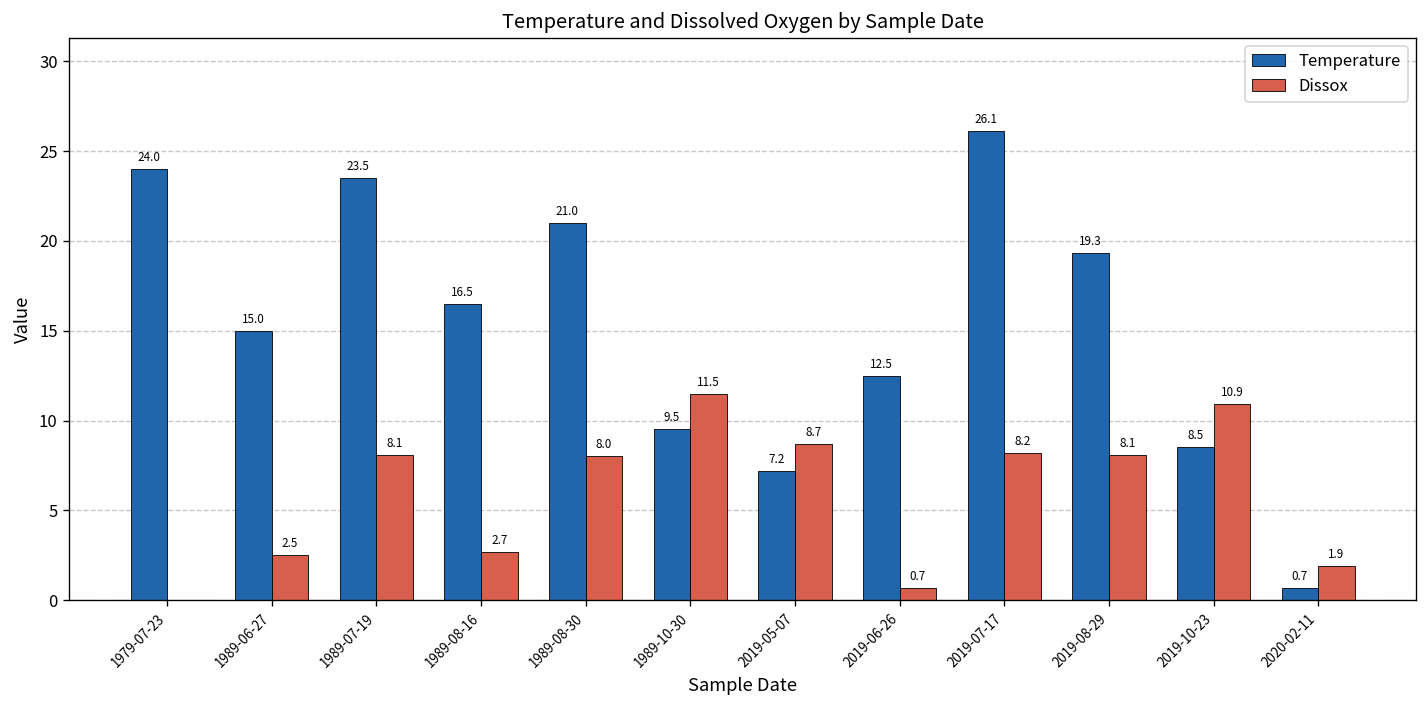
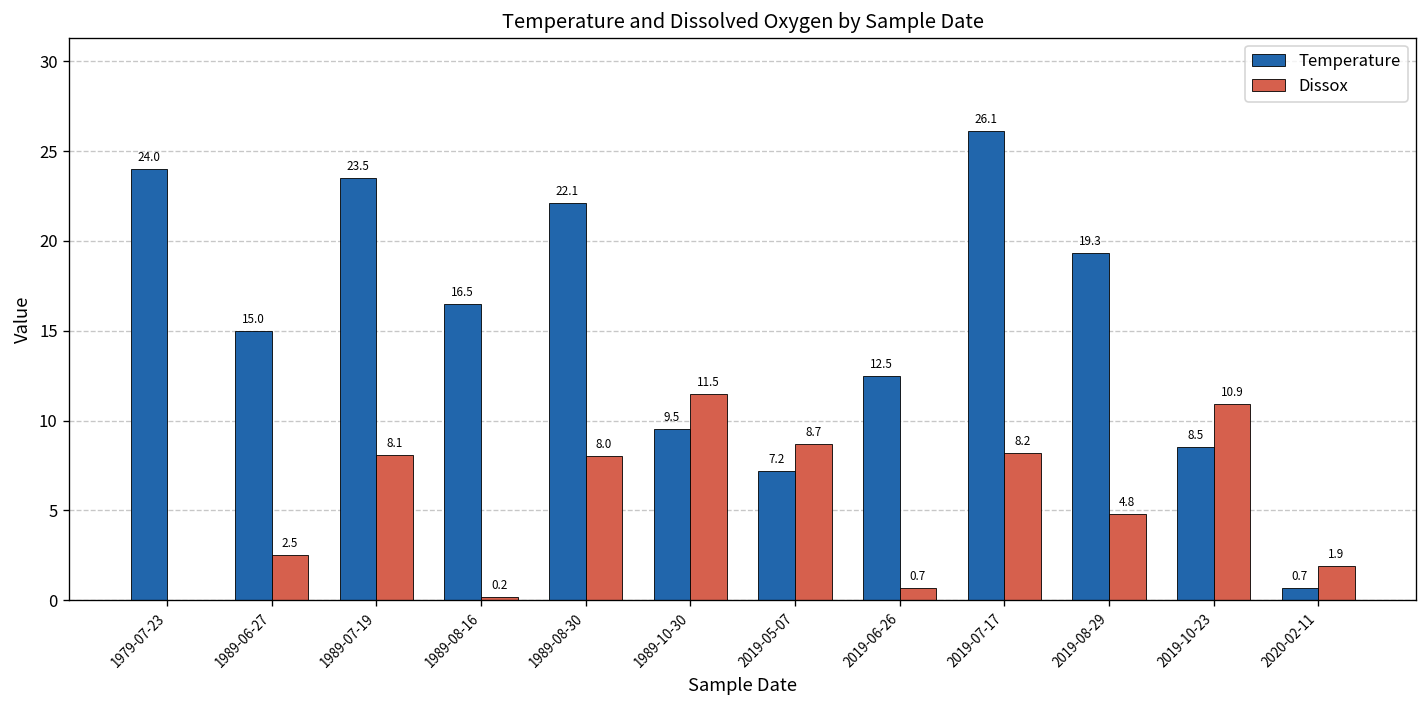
Dissox, 1989-08-16: 2.7 -> 0.2
Temperature, 1989-08-30: 21.0 -> 22.1
Dissox, 2019-08-29: 8.1 -> 4.8
